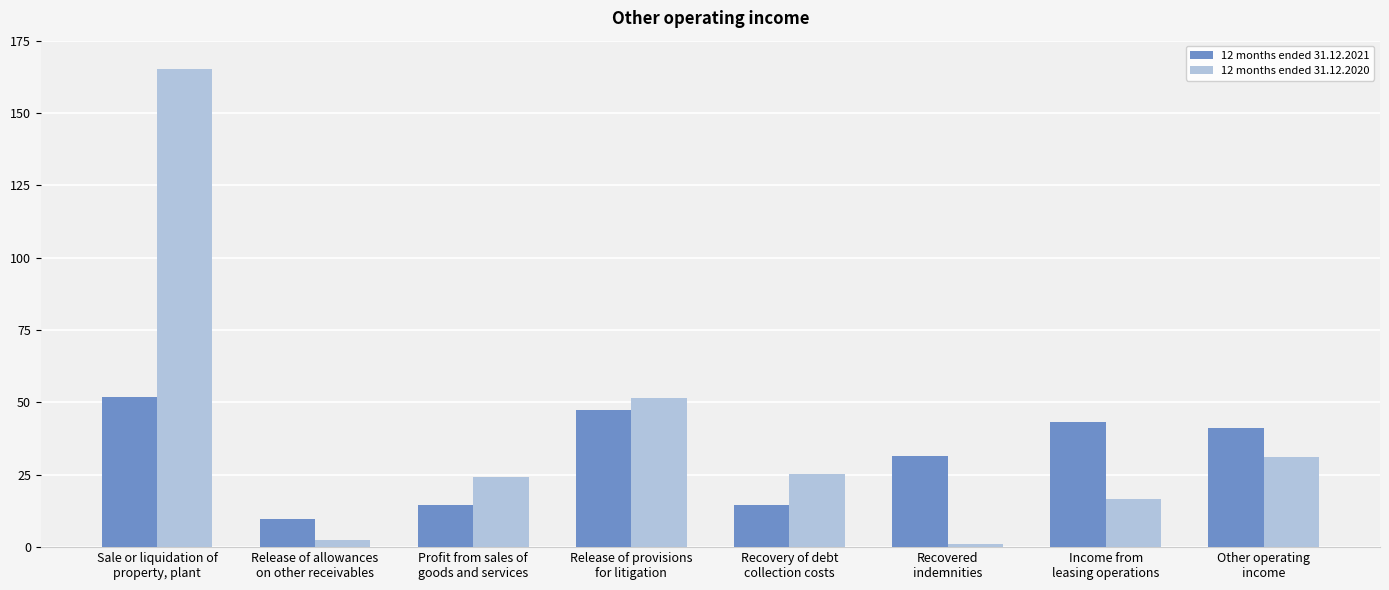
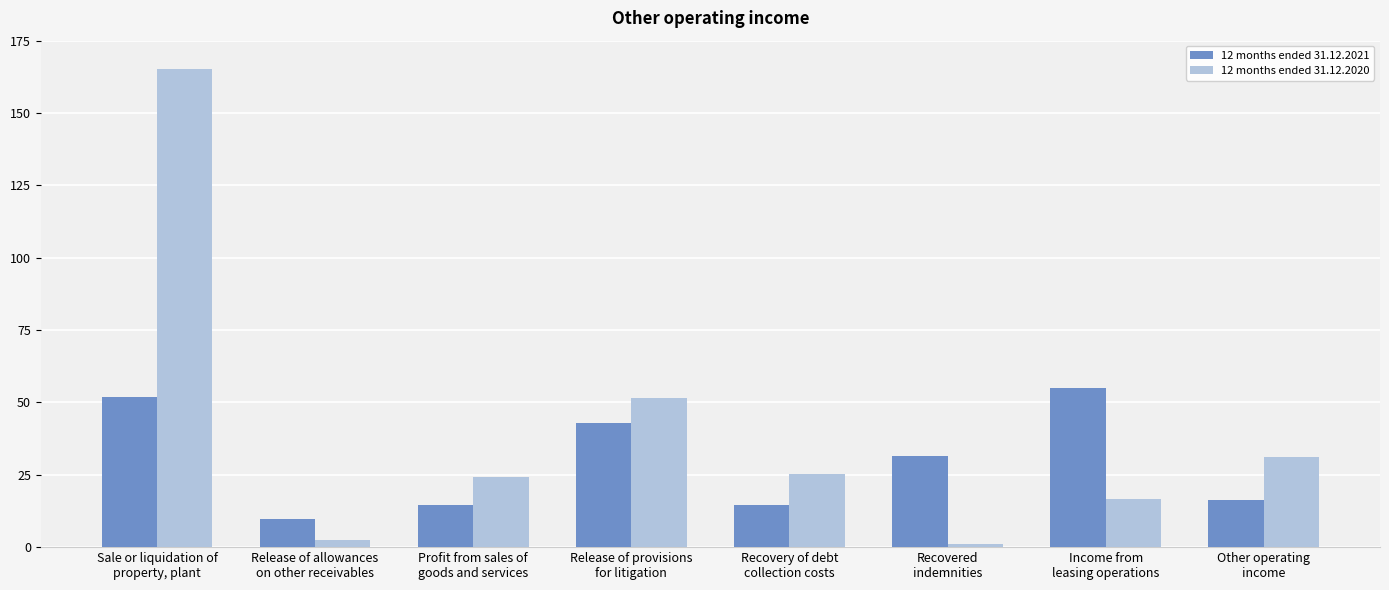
12 months ended 31.12.2021, Release of provisions for litigation: 48 -> 43
12 months ended 31.12.2021, Income from leasing operations: 43 -> 55
12 months ended 31.12.2021, Other operating income: 41 -> 16
